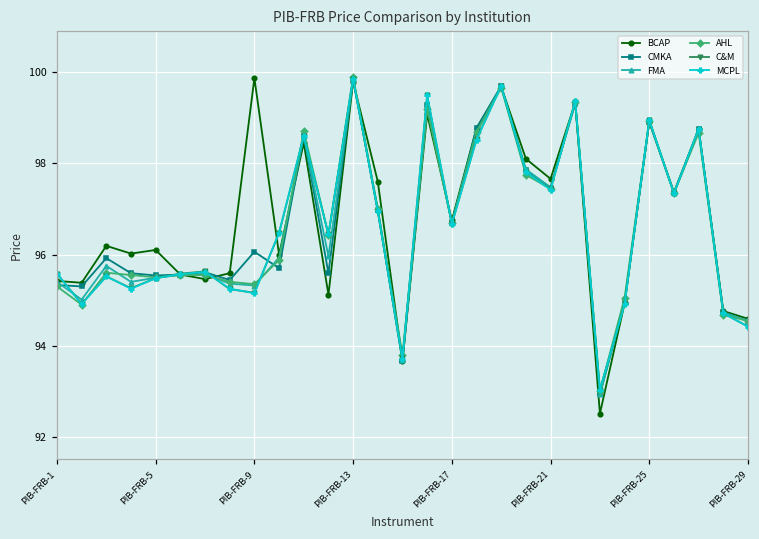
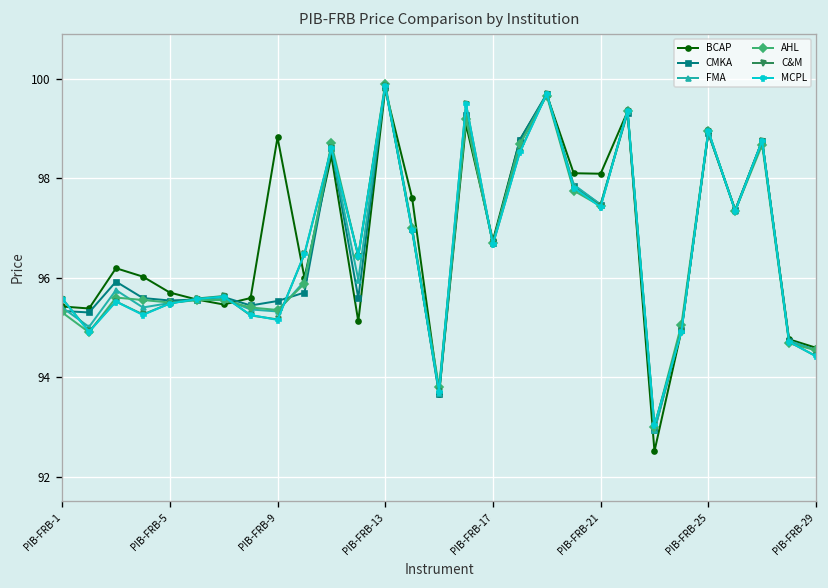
BCAP, PIB-FRB-5: 96.1 -> 95.7
BCAP, PIB-FRB-9: 99.9 -> 98.8
CMKA, PIB-FRB-9: 96.1 -> 95.5
BCAP, PIB-FRB-21: 97.7 -> 98.1
